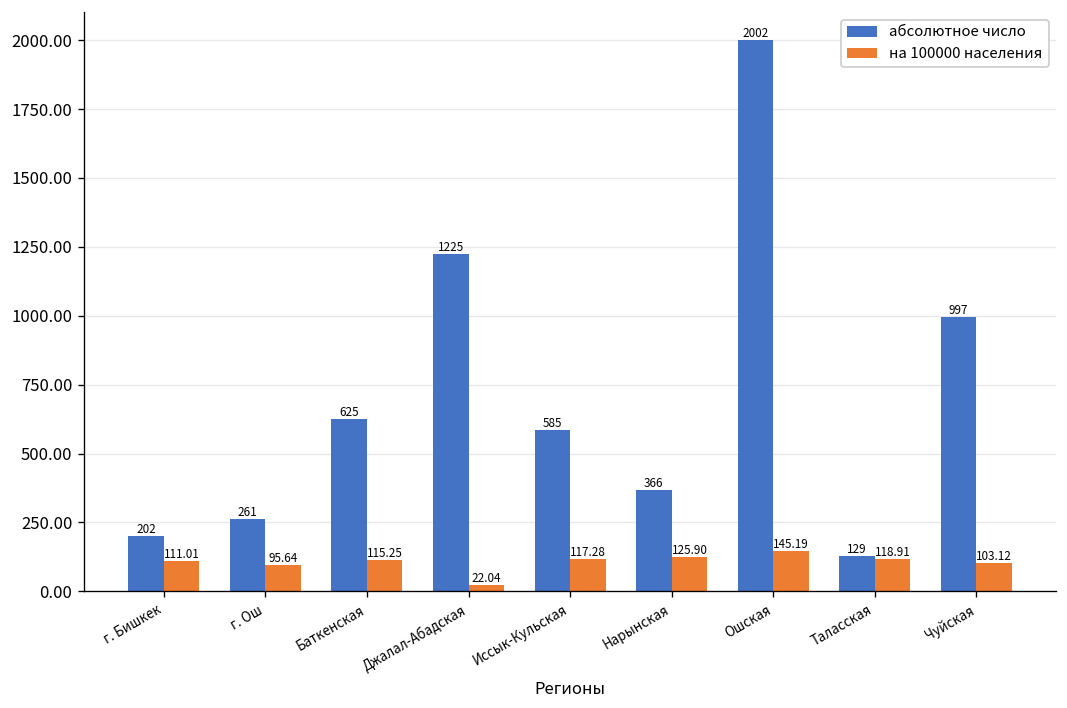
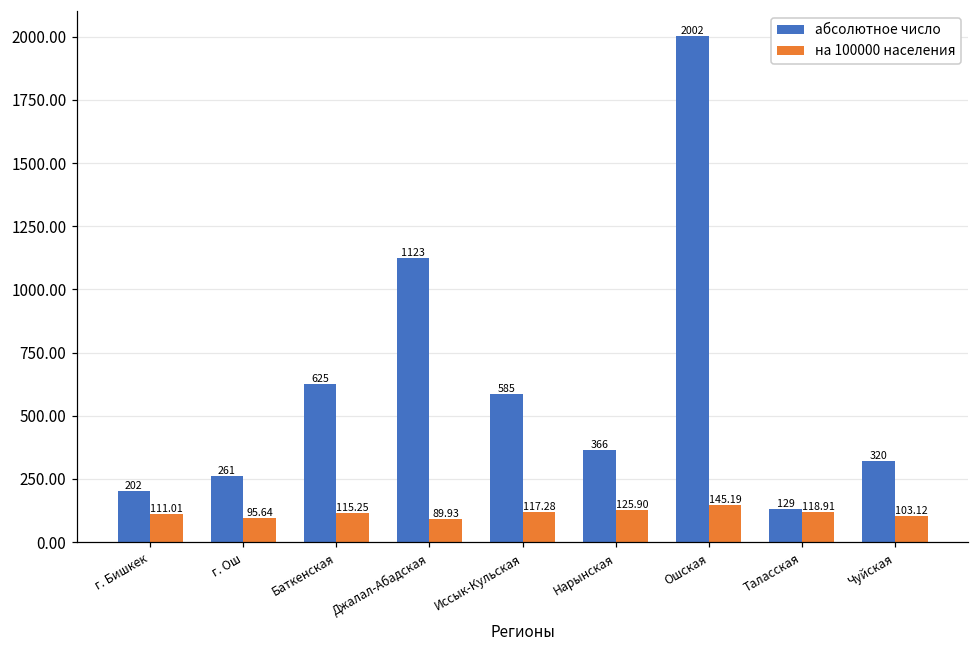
абсолютное число, Джалал-Абадская: 1225 -> 1123
на 100000 населения, Джалал-Абадская: 22.04 -> 89.93
абсолютное число, Чуйская: 997 -> 320
